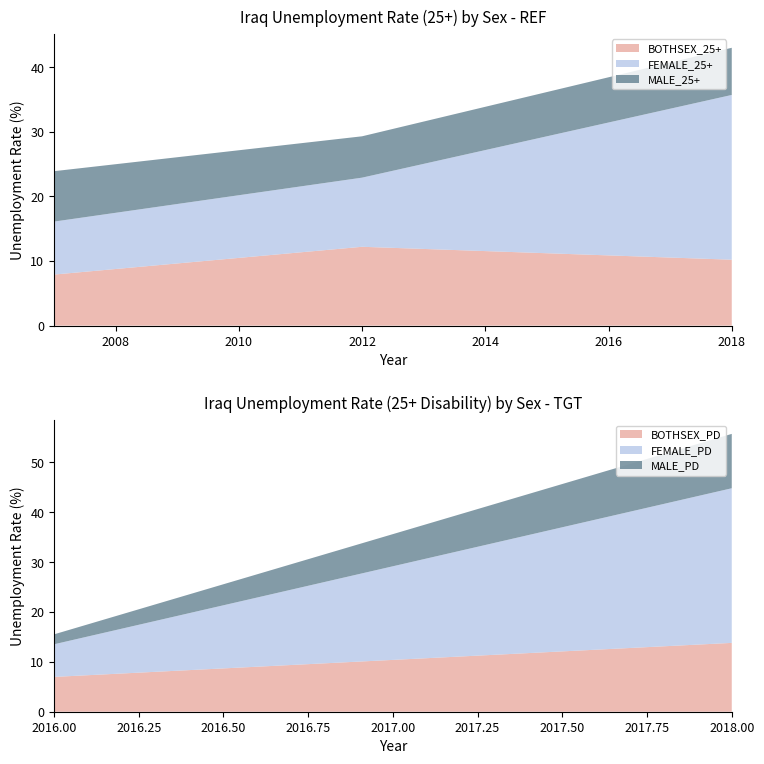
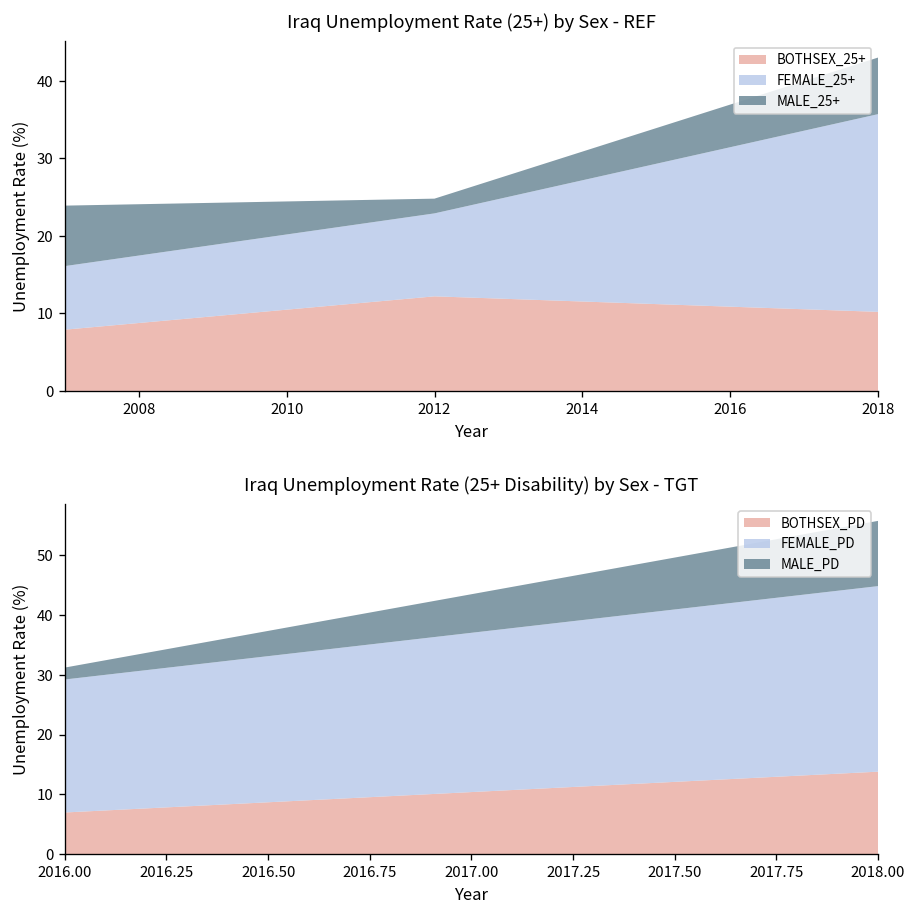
Iraq Unemployment Rate (25+) by Sex - REF, MALE_25+, 2012: 6 -> 2
Iraq Unemployment Rate (25+ Disability) by Sex - TGT, FEMALE_PD, 2016.00: 7 -> 22
